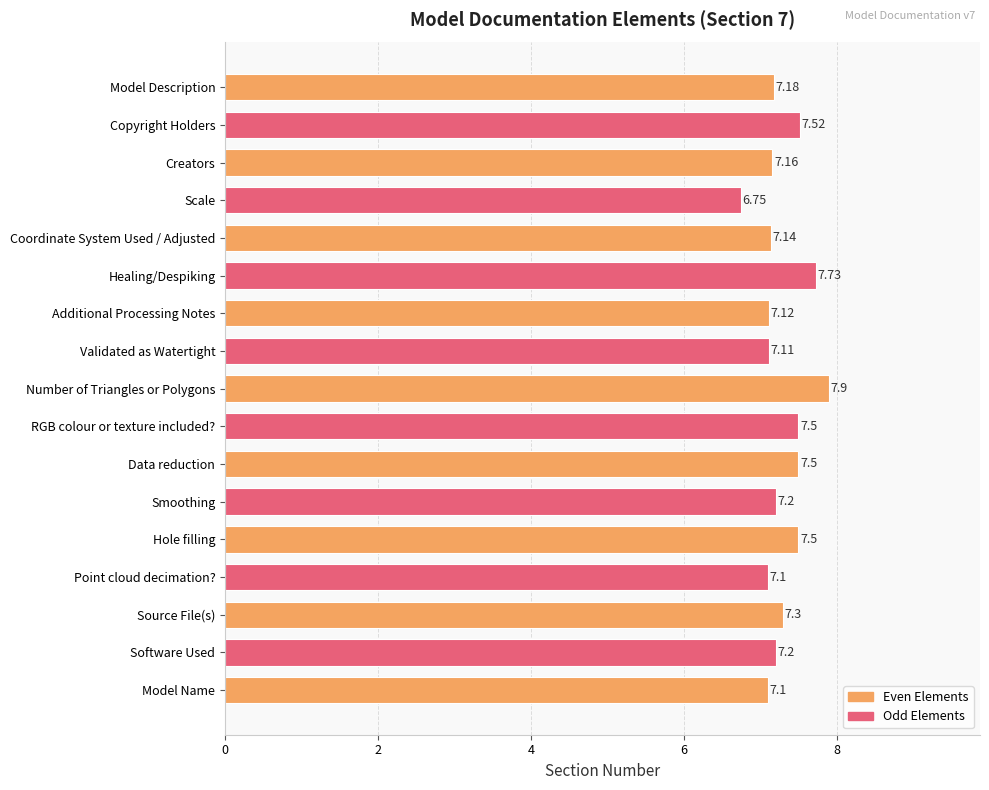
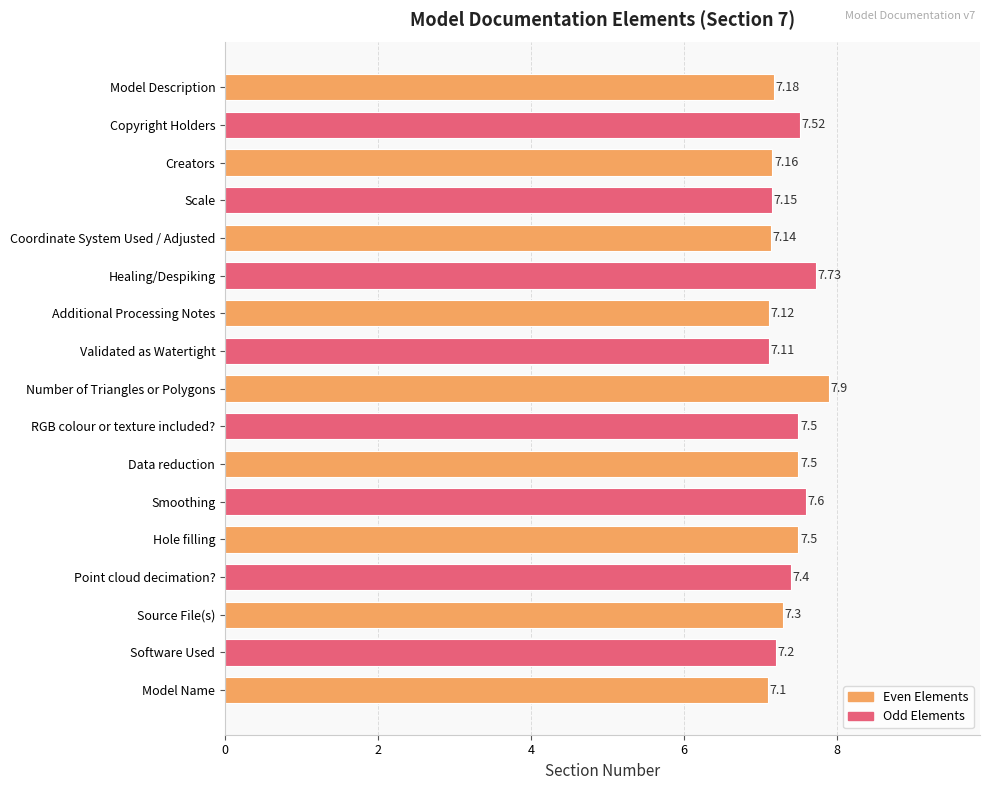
Scale: 6.75 -> 7.15
Smoothing: 7.2 -> 7.6
Point cloud decimation?: 7.1 -> 7.4
